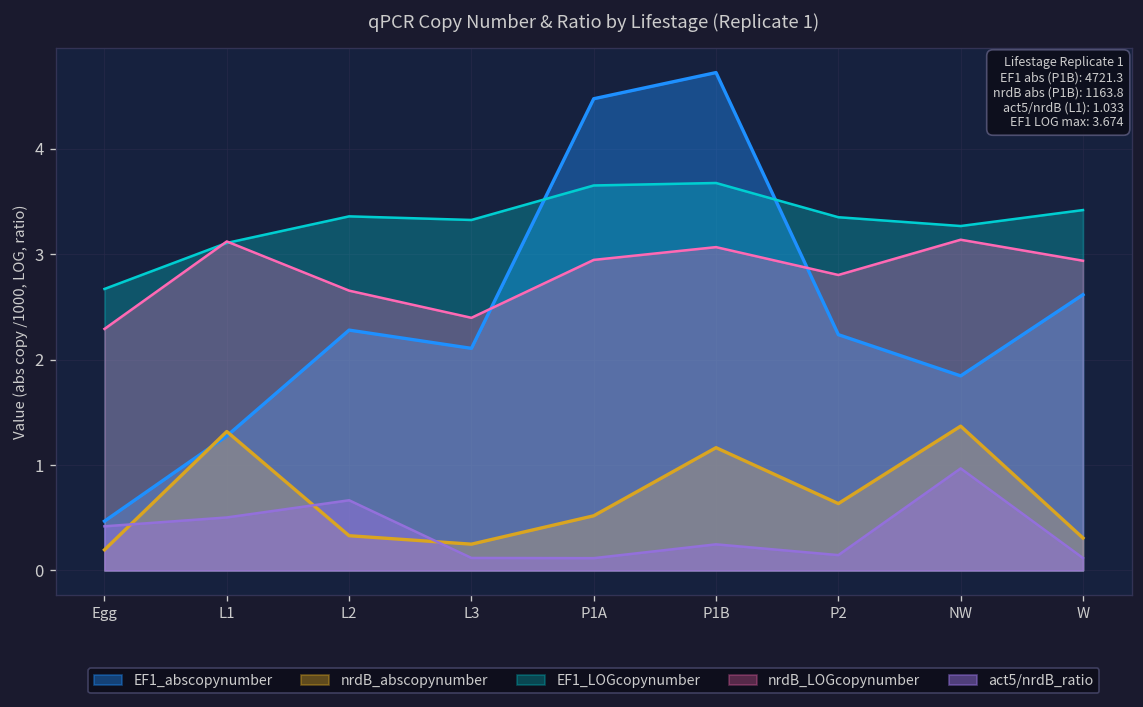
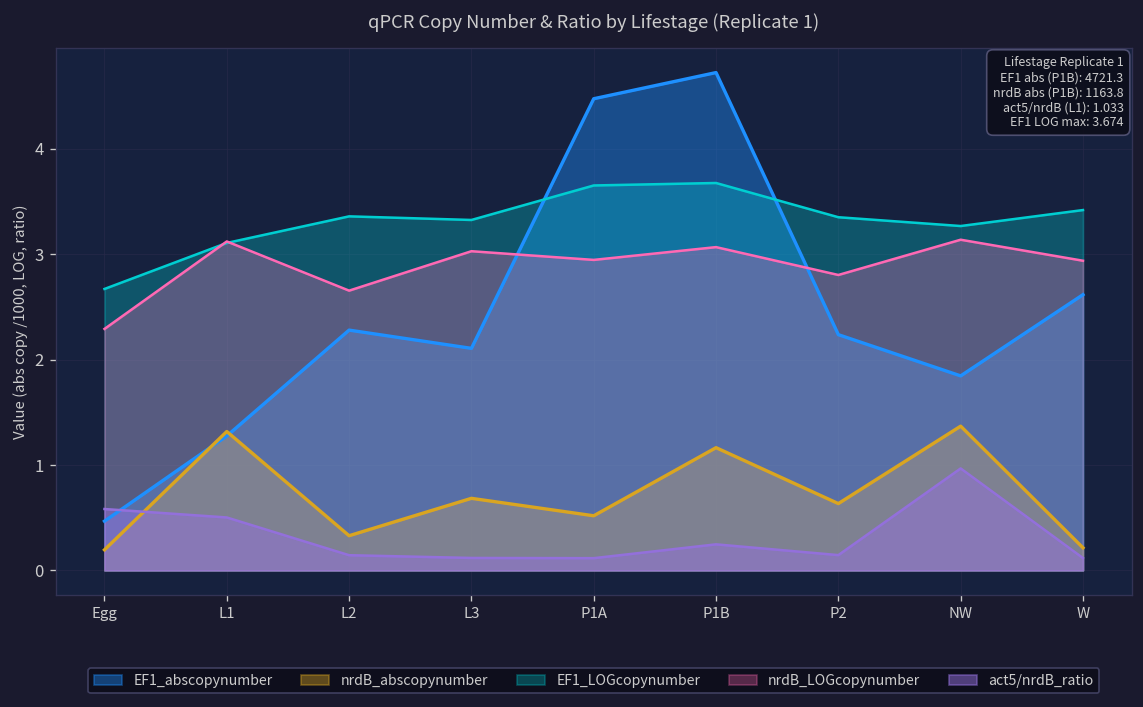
act5/nrdB_ratio, Egg: 0.4 -> 0.6
act5/nrdB_ratio, L2: 0.7 -> 0.1
nrdB_abscopynumber, L3: 0.2 -> 0.7
nrdB_LOGcopynumber, L3: 2.4 -> 3.0
nrdB_abscopynumber, W: 0.3 -> 0.2
